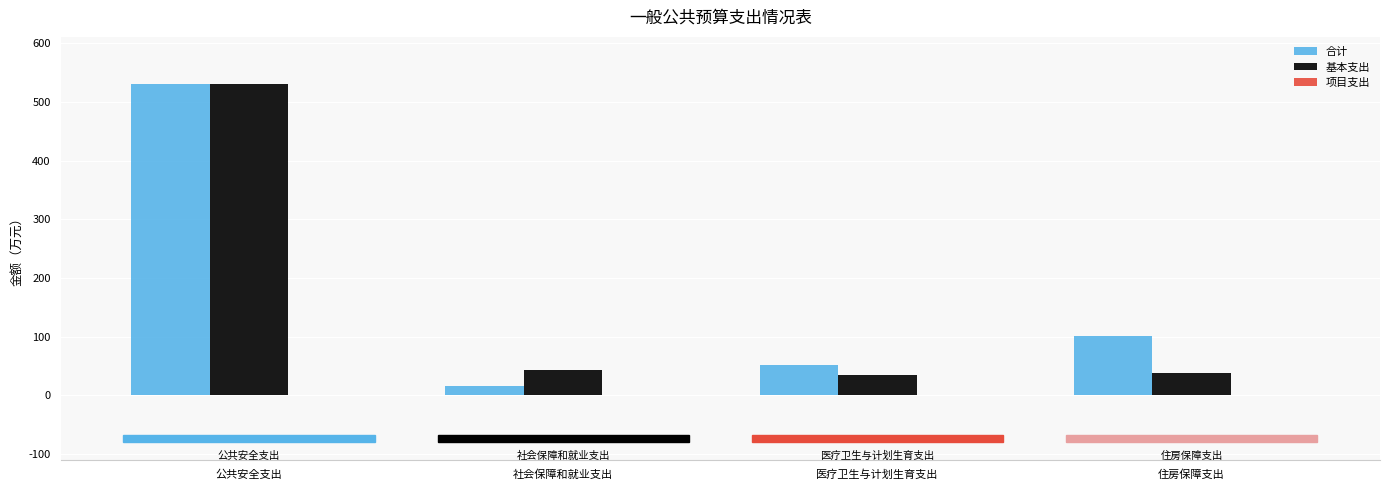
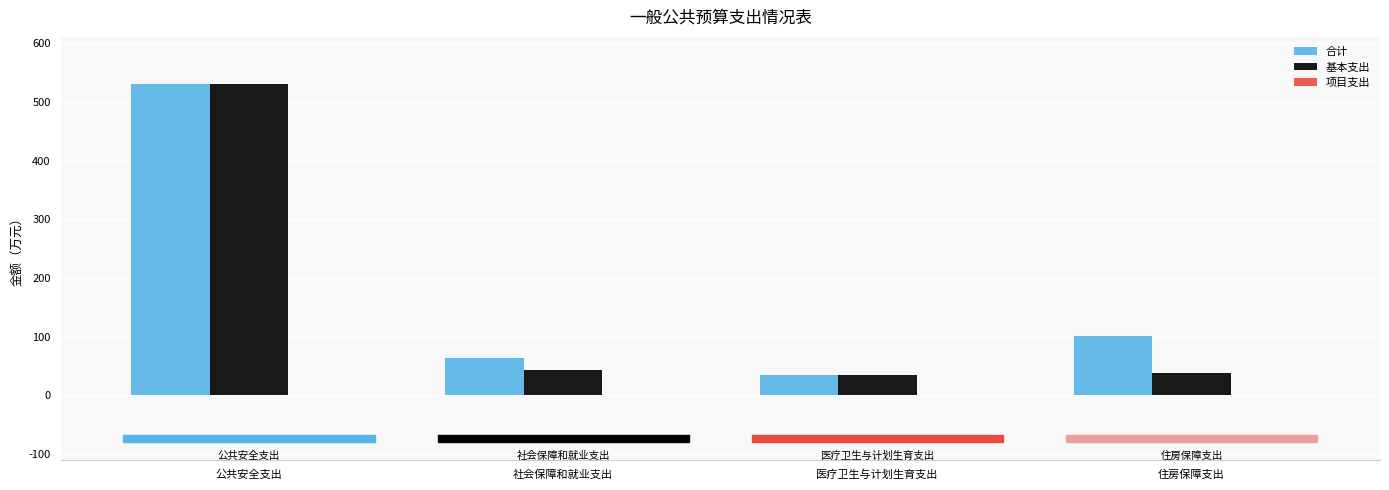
合计, 社会保障和就业支出: 20 -> 60
合计, 医疗卫生与计划生育支出: 50 -> 30
